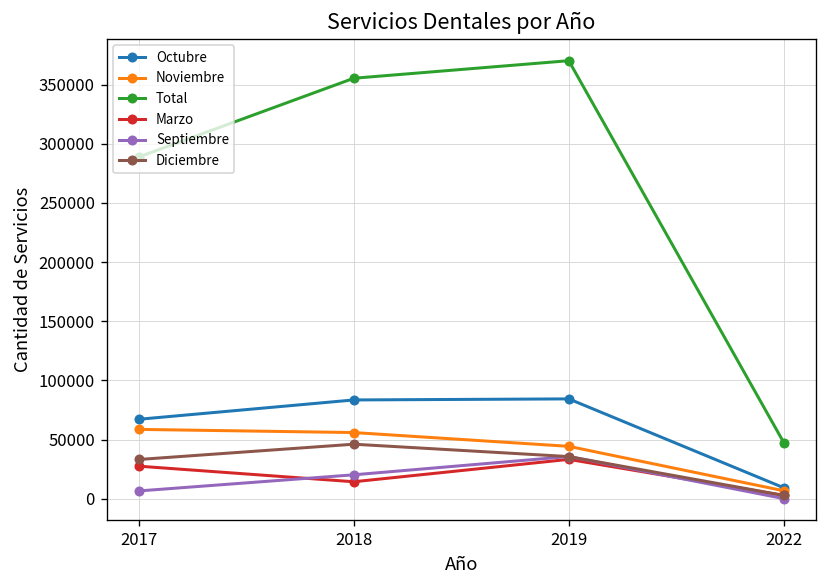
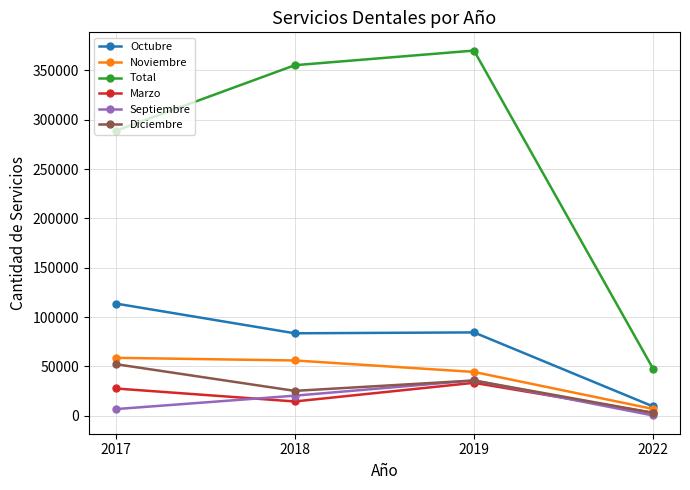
Octubre, 2017: 70000 -> 110000
Diciembre, 2017: 30000 -> 50000
Diciembre, 2018: 50000 -> 30000
